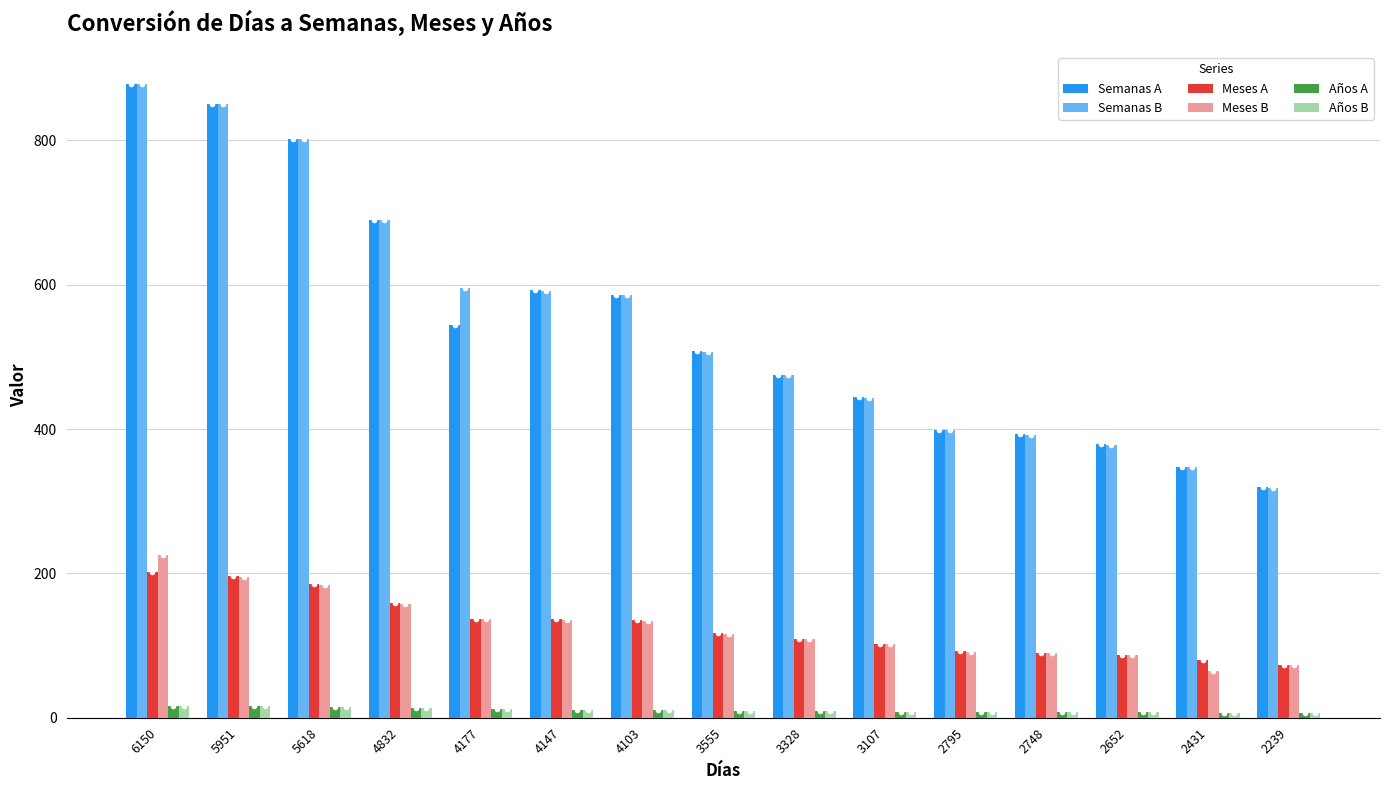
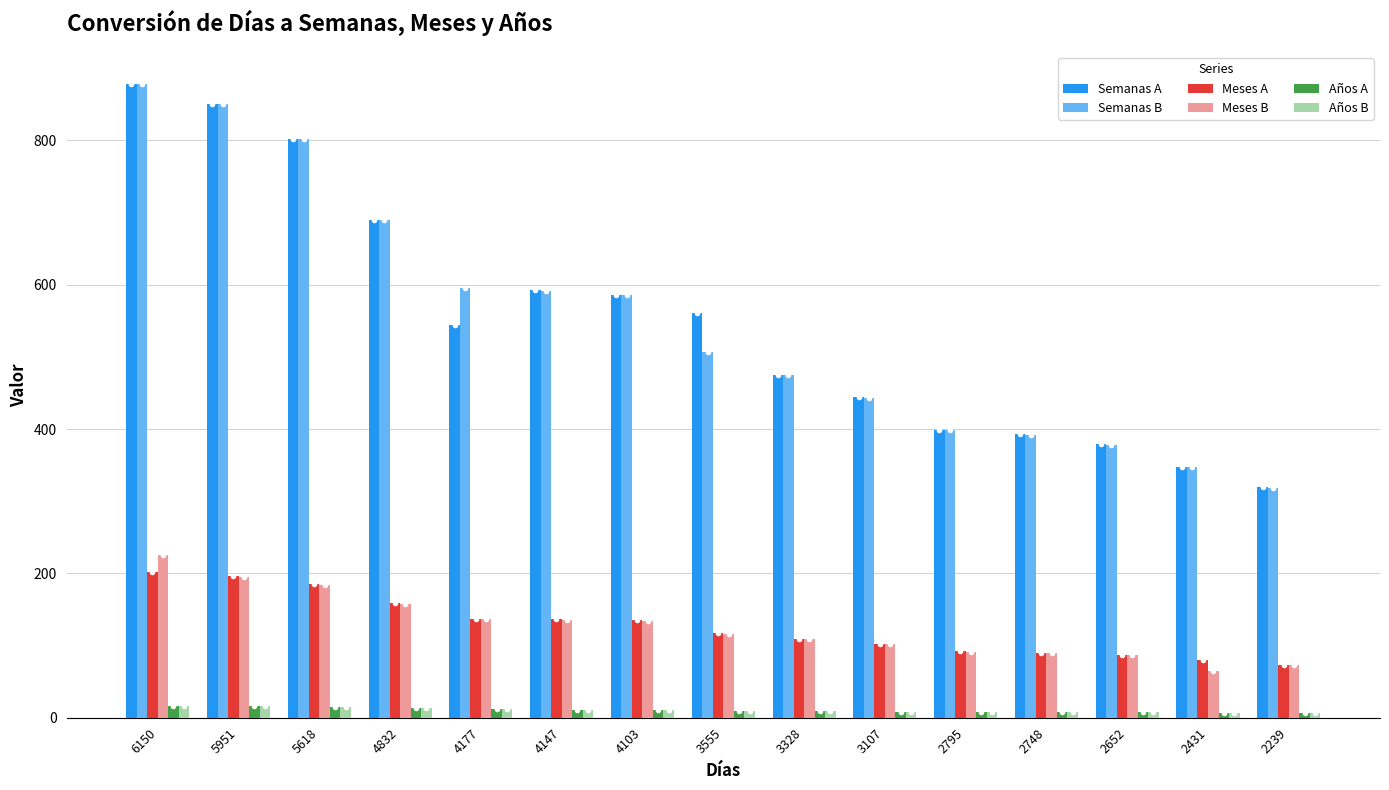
Semanas A, 3555: 510 -> 560
